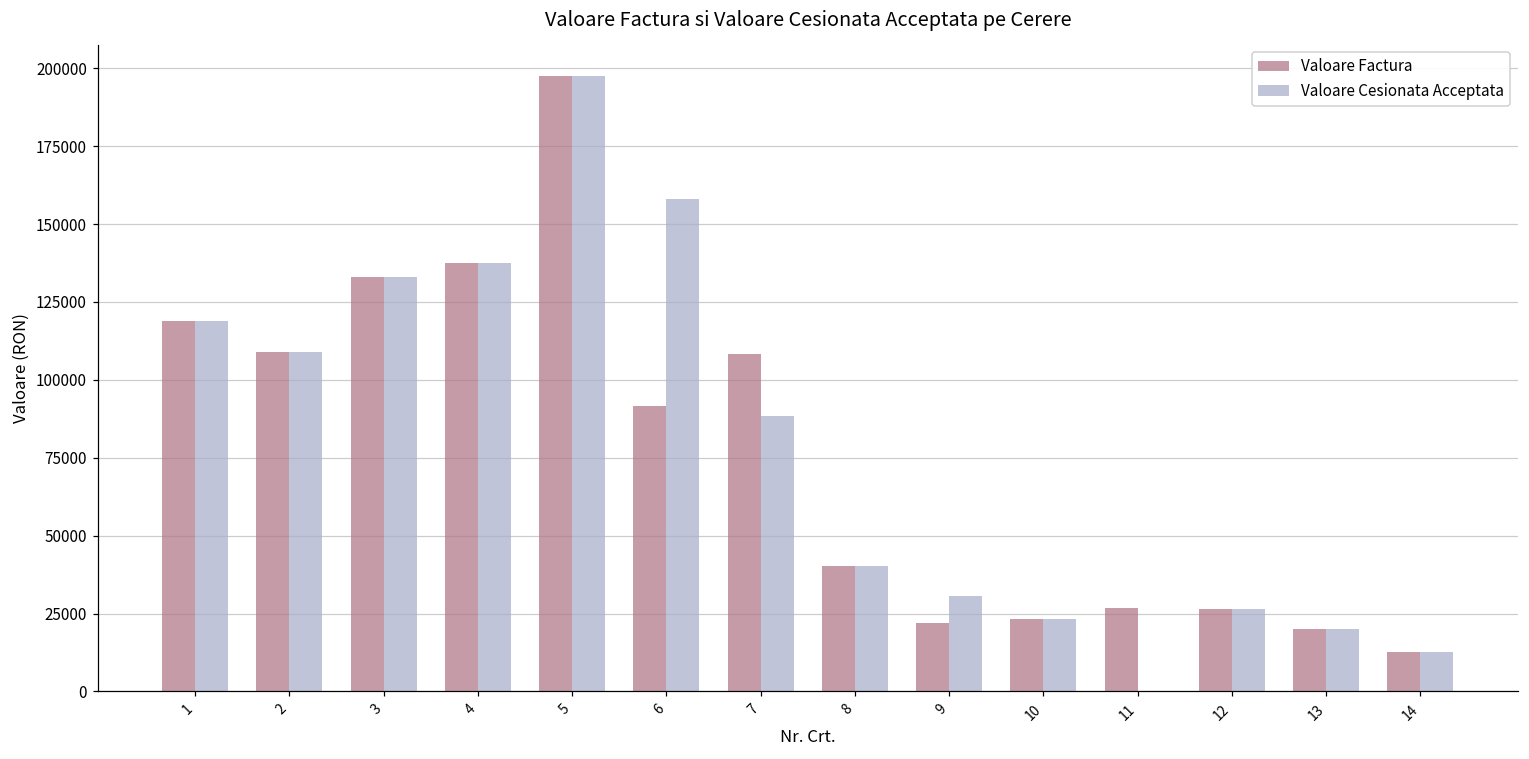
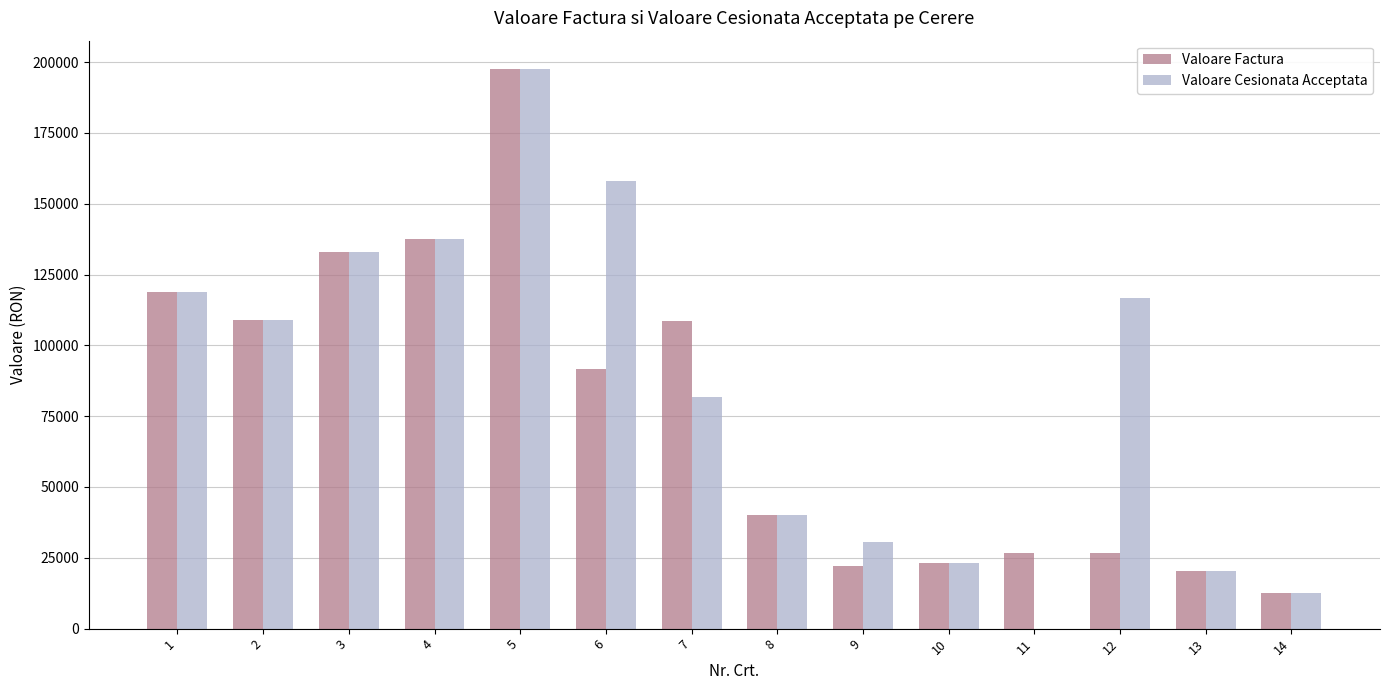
Valoare Cesionata Acceptata, 7: 88000 -> 82000
Valoare Cesionata Acceptata, 12: 27000 -> 117000
